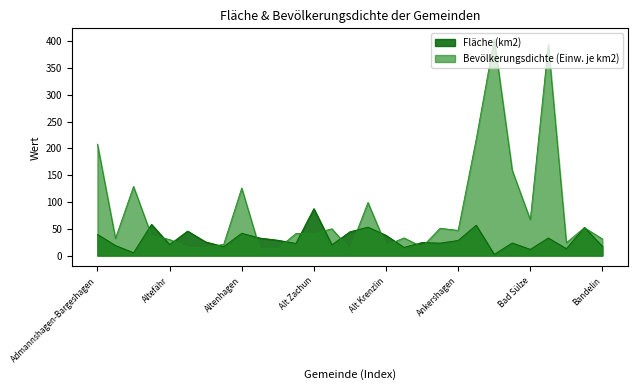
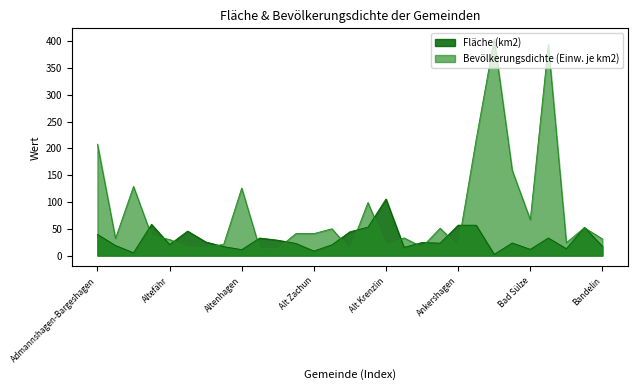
Fläche (km2), Altenhagen: 40 -> 10
Fläche (km2), Alt Zachun: 90 -> 10
Fläche (km2), Alt Krenzlin: 40 -> 110
Fläche (km2), Ankershagen: 30 -> 60
Bevölkerungsdichte (Einw. je km2), Ankershagen: 50 -> 20
